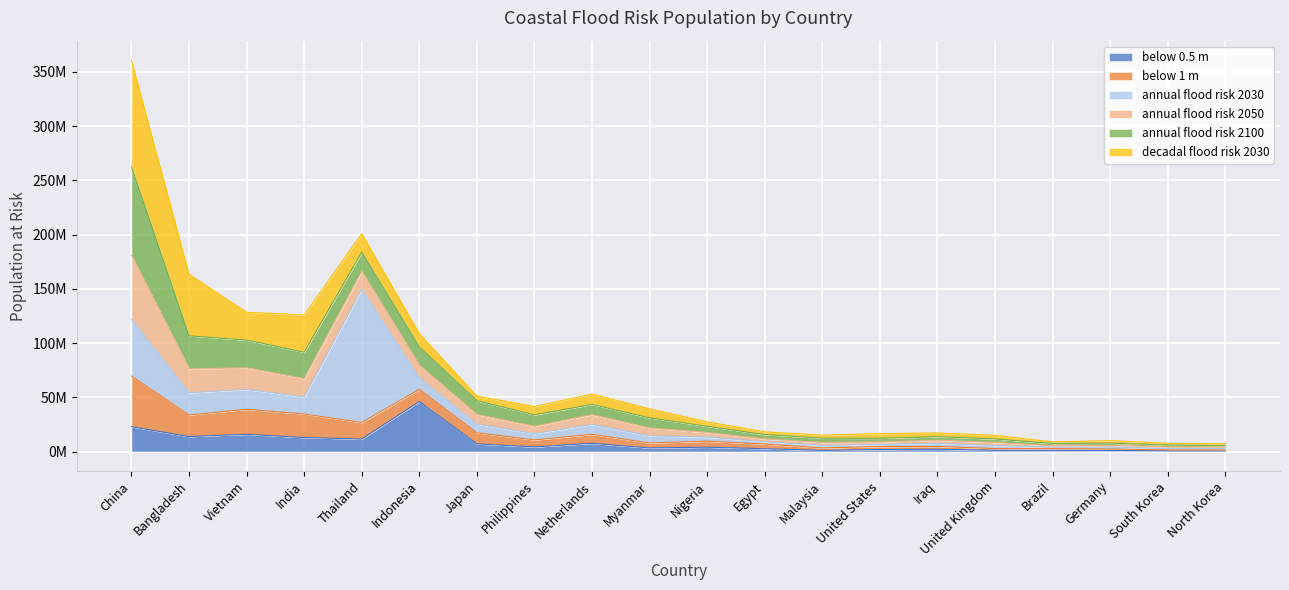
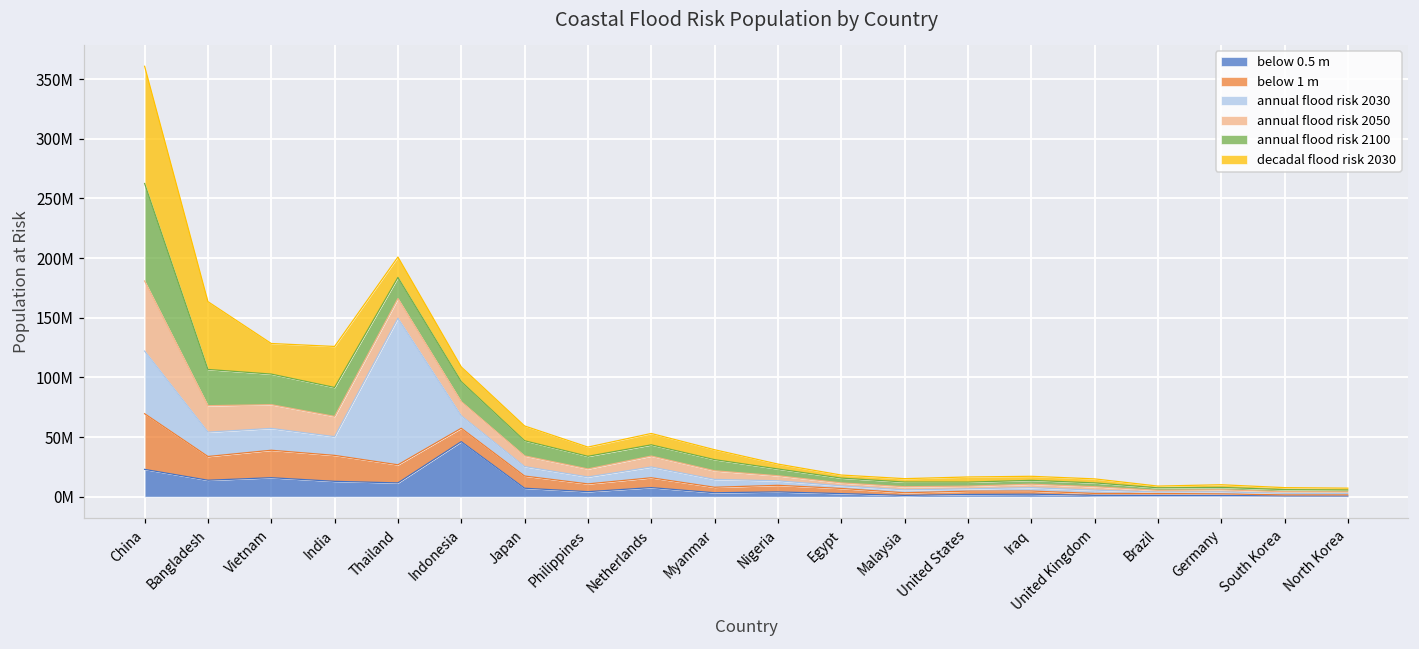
decadal flood risk 2030, Japan: 4000000 -> 12000000
